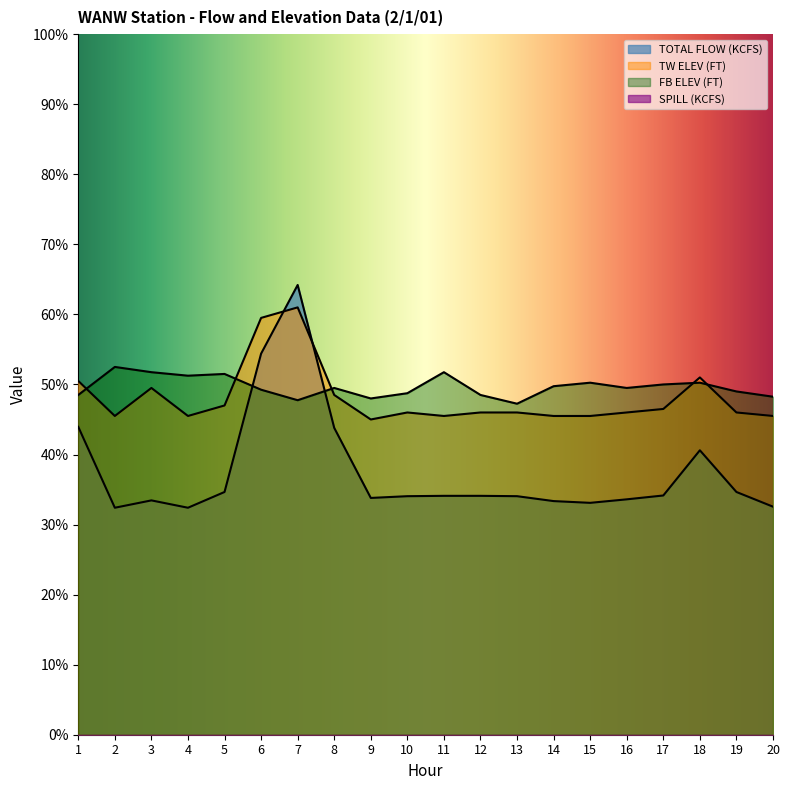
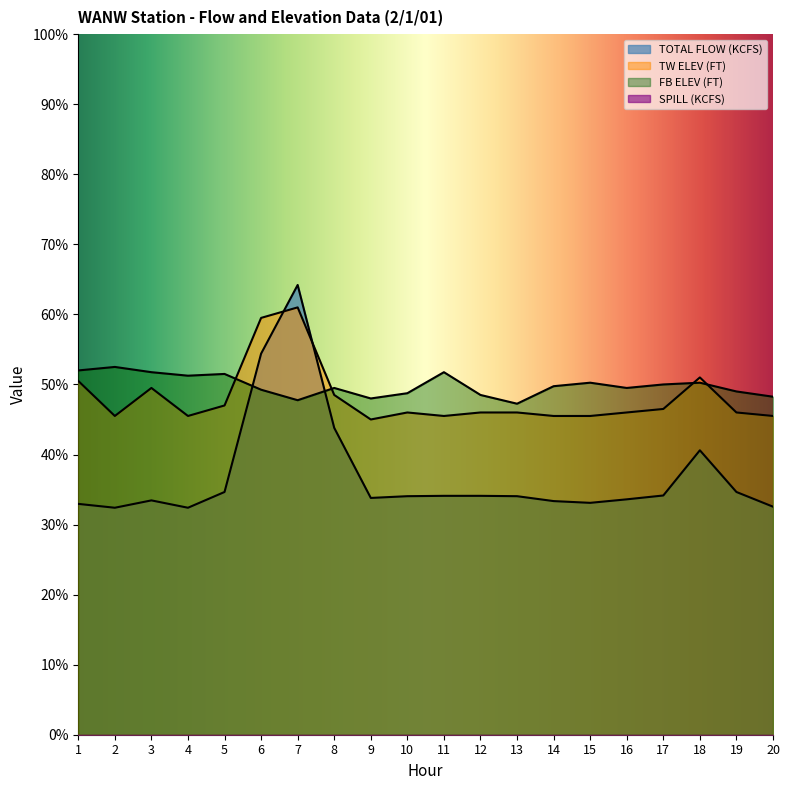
TOTAL FLOW (KCFS), 1: 44% -> 33%
FB ELEV (FT), 1: 48% -> 52%
